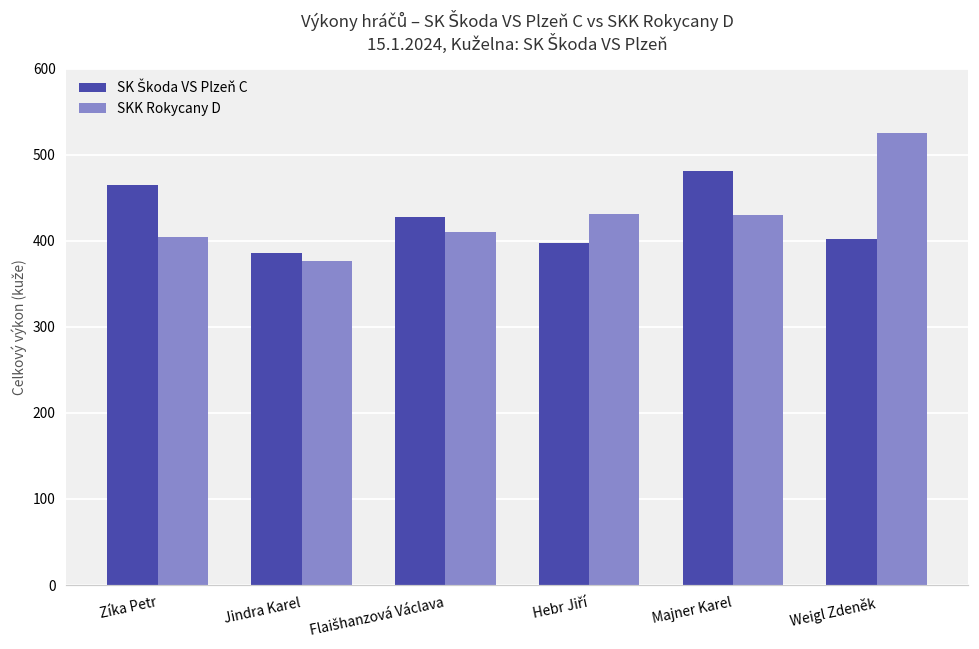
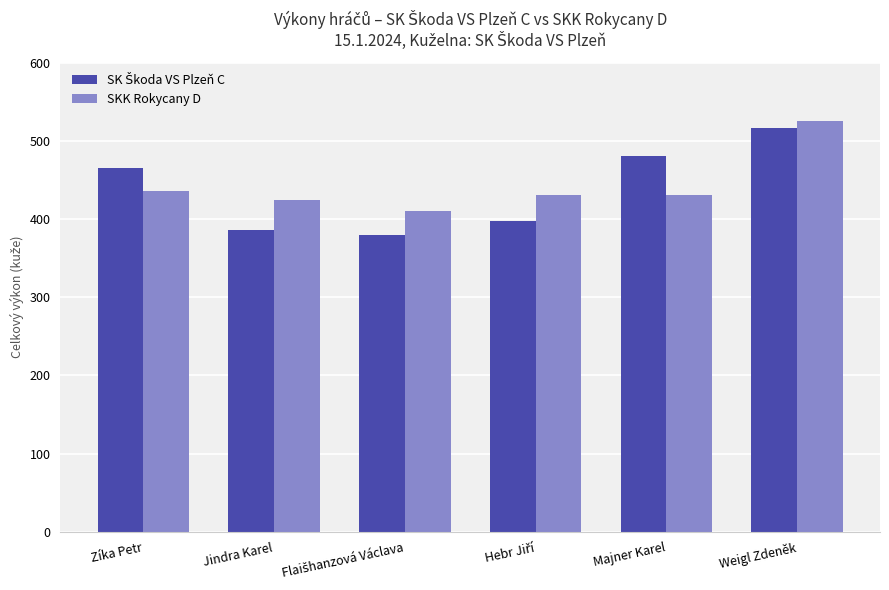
SKK Rokycany D, Zíka Petr: 400 -> 440
SKK Rokycany D, Jindra Karel: 380 -> 420
SK Škoda VS Plzeň C, Flaišhanzová Václava: 430 -> 380
SK Škoda VS Plzeň C, Weigl Zdeněk: 400 -> 520
